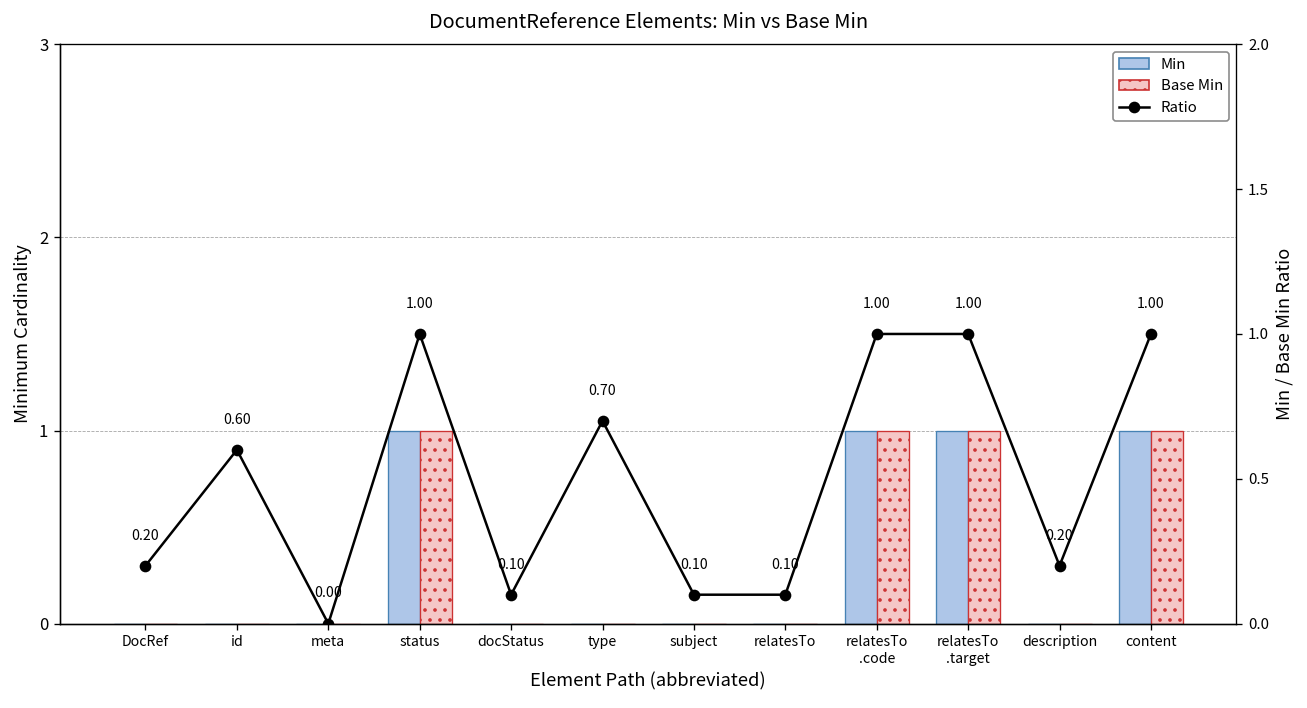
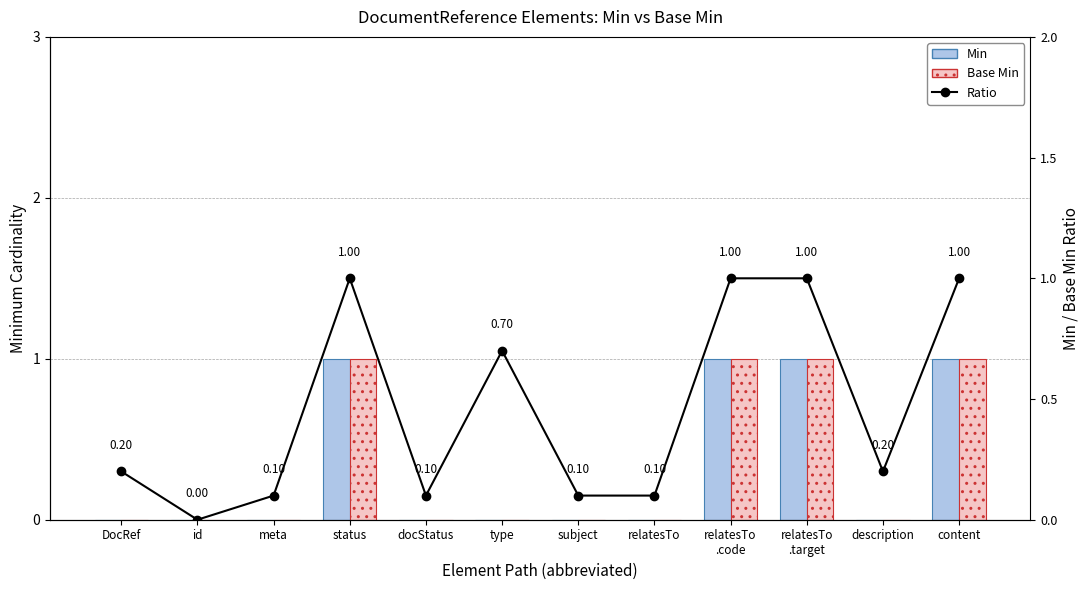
Ratio, id: 0.60 -> 0.00
Ratio, meta: 0.00 -> 0.10
